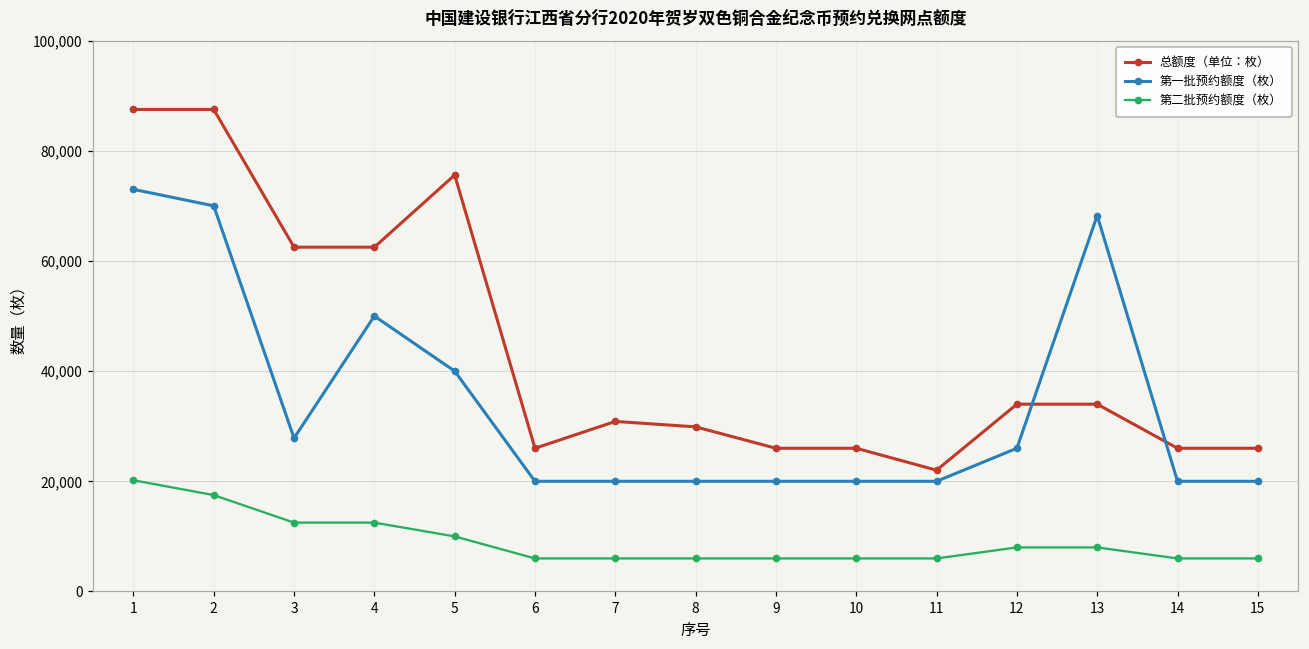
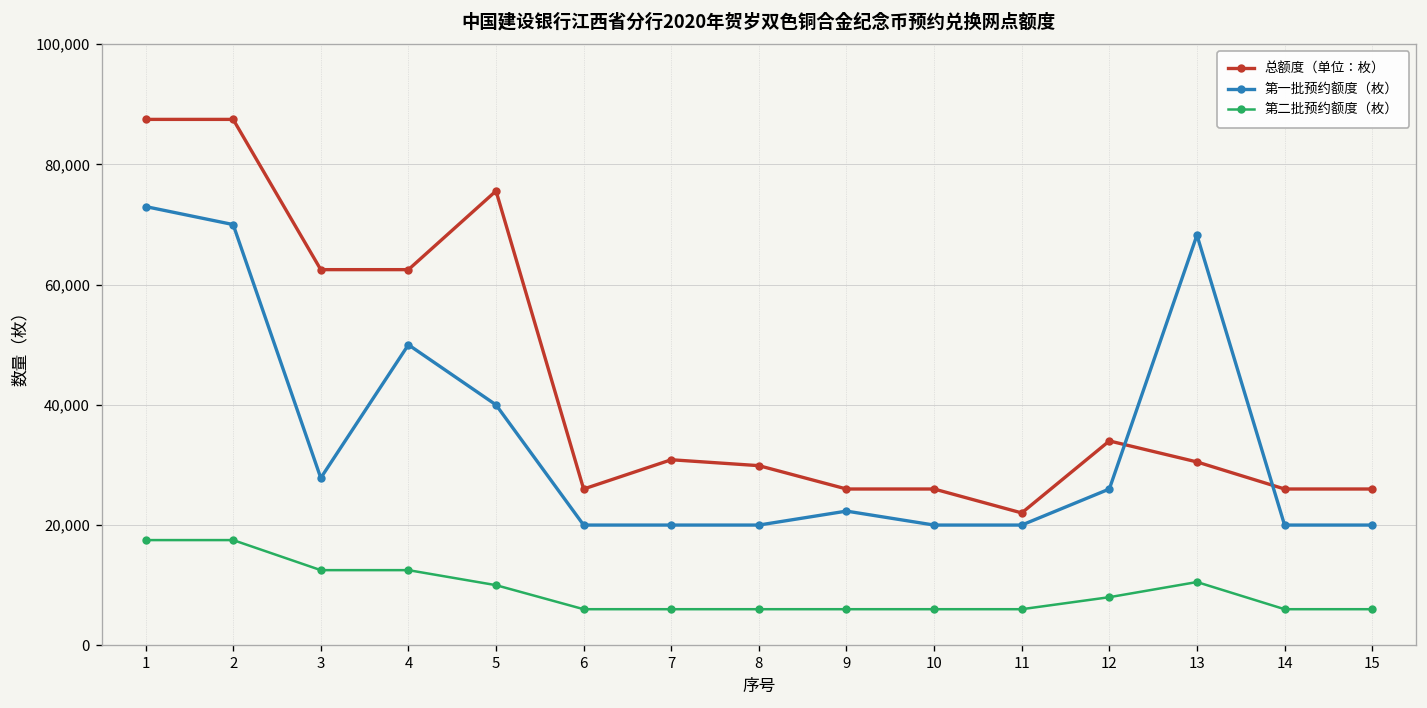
第二批预约额度（枚）, 1: 20,000 -> 18,000
第一批预约额度（枚）, 9: 20,000 -> 22,000
总额度（单位：枚）, 13: 34,000 -> 31,000
第二批预约额度（枚）, 13: 8,000 -> 11,000
